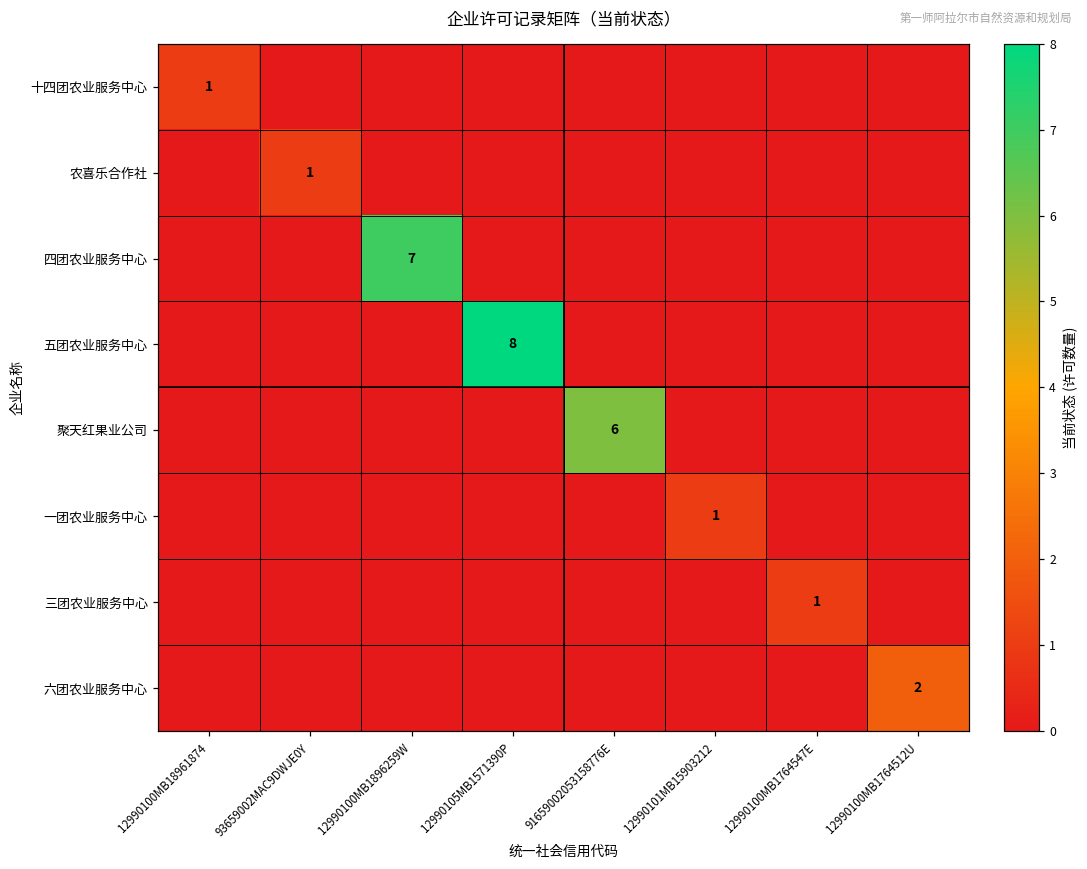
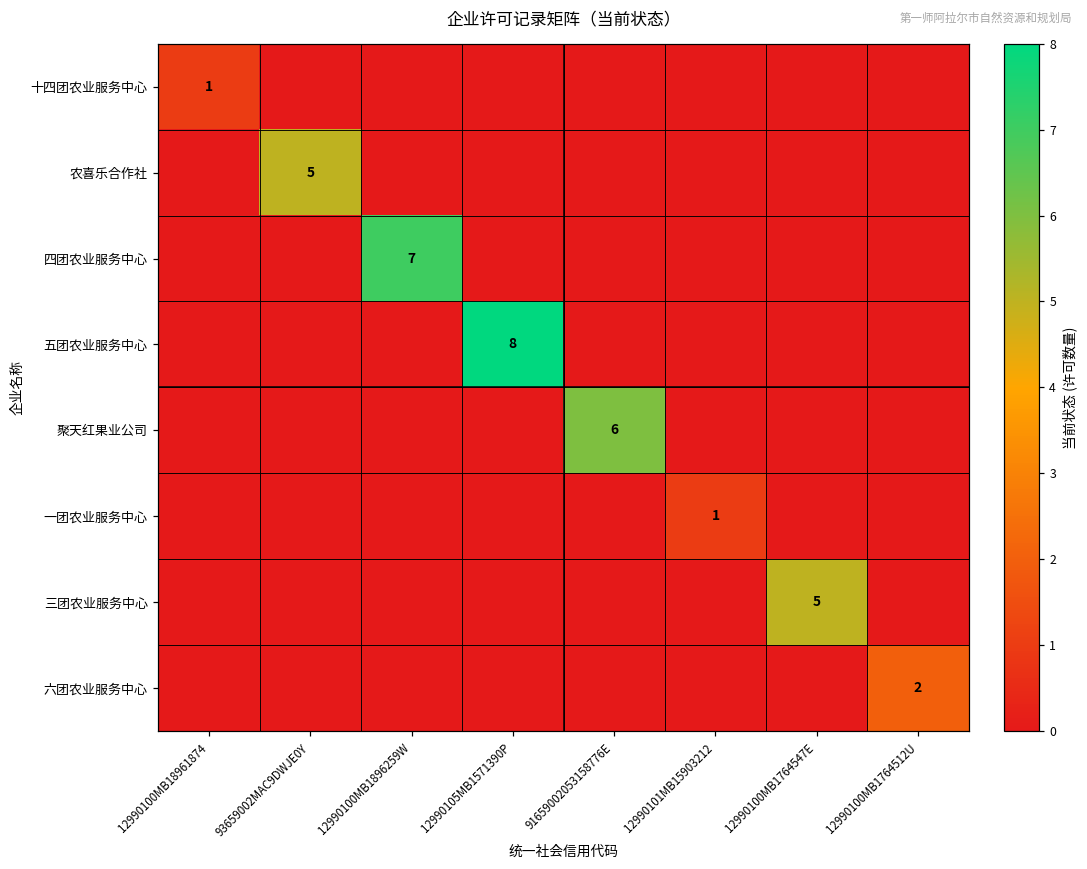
农喜乐合作社, 93659002MAC9DWJE0Y: 1 -> 5
三团农业服务中心, 12990100MB1764547E: 1 -> 5
